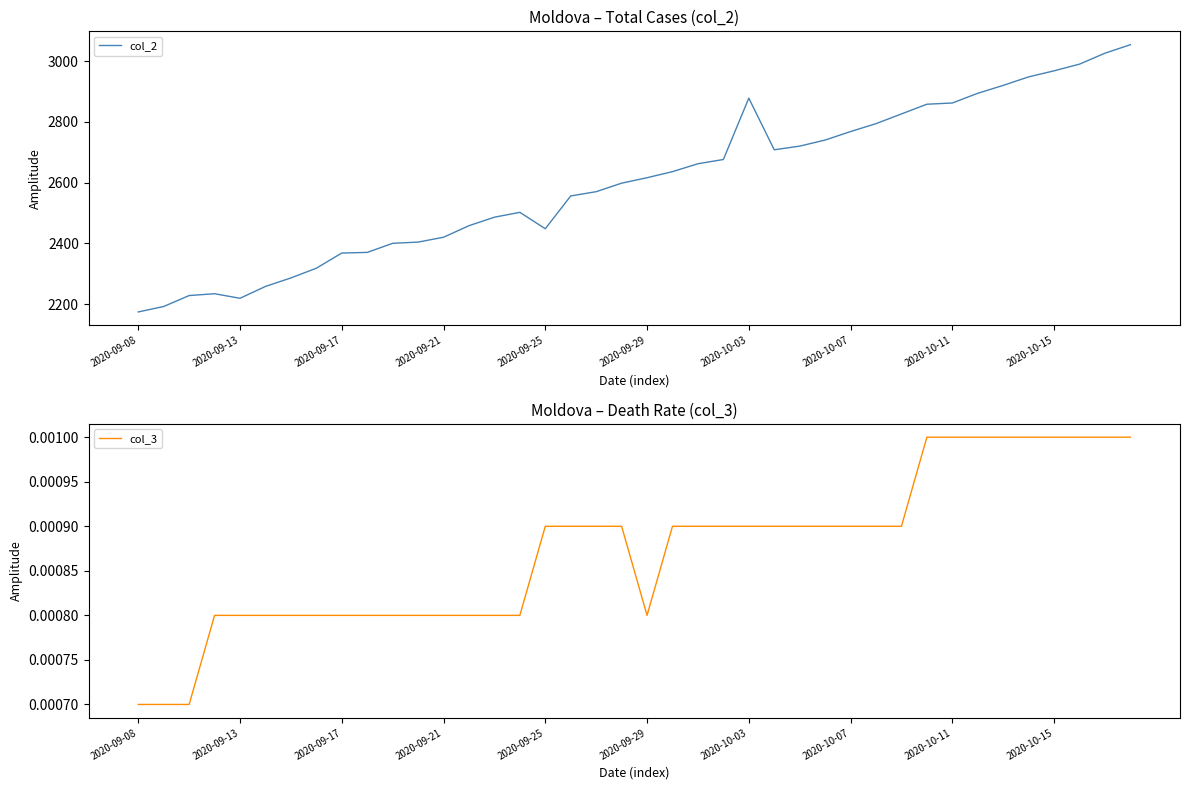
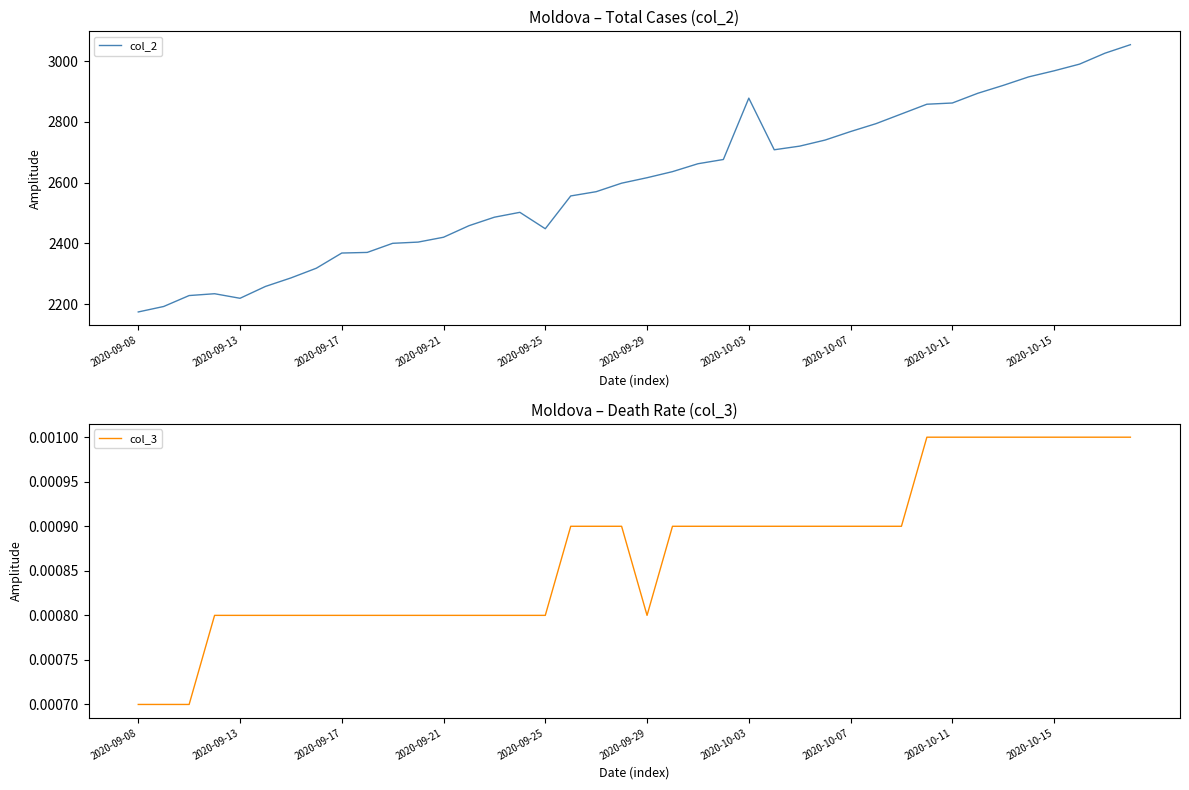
Moldova – Death Rate (col_3), 2020-09-25: 0.0009 -> 0.0008
